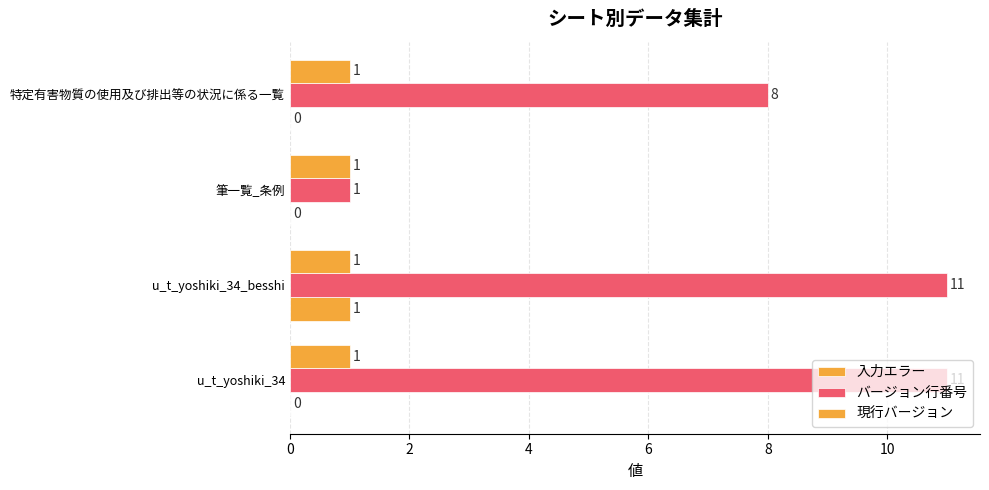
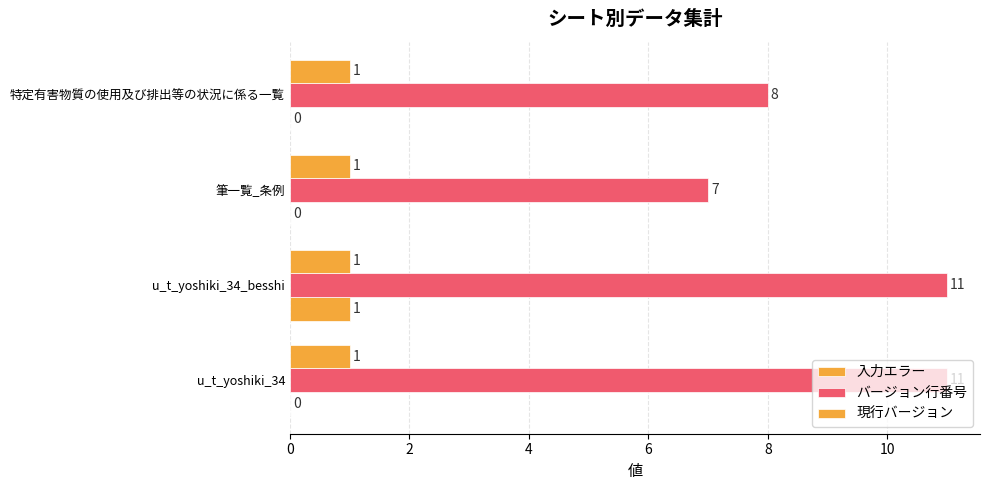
バージョン行番号, 筆一覧_条例: 1 -> 7
